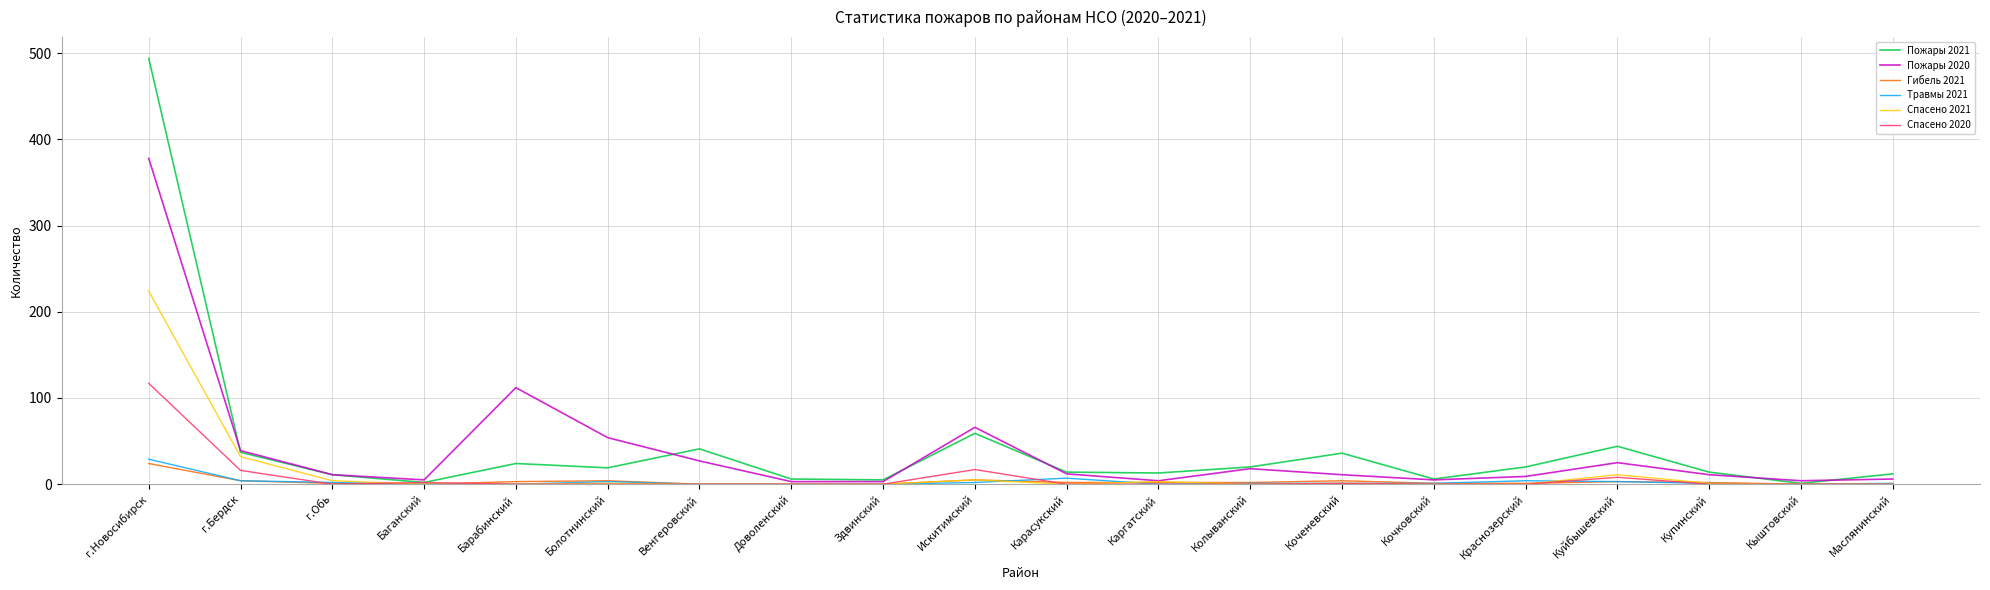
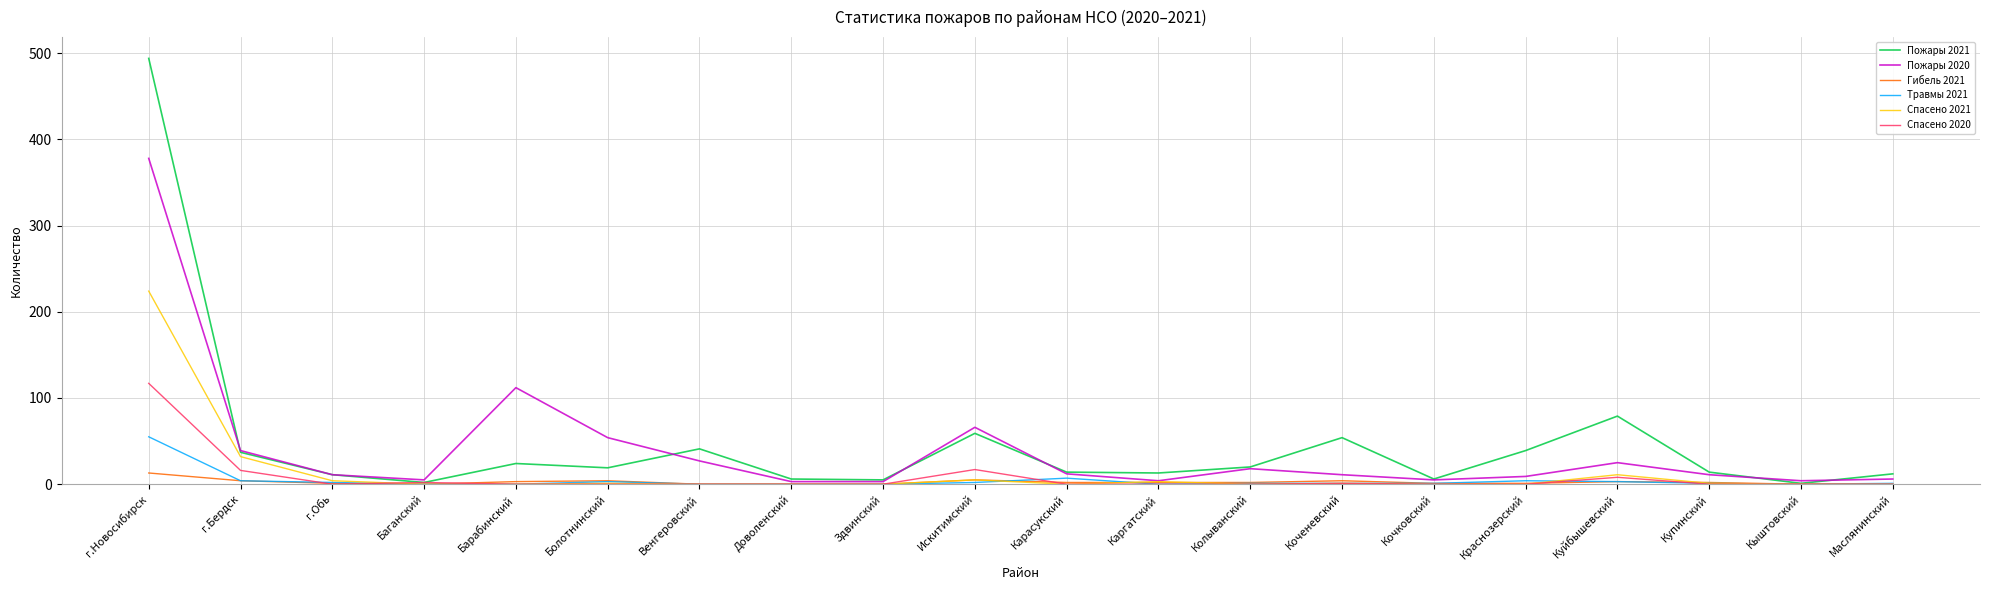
Гибель 2021, г.Новосибирск: 20 -> 10
Травмы 2021, г.Новосибирск: 30 -> 60
Пожары 2021, Коченевский: 40 -> 50
Пожары 2021, Краснозерский: 20 -> 40
Пожары 2021, Куйбышевский: 40 -> 80
